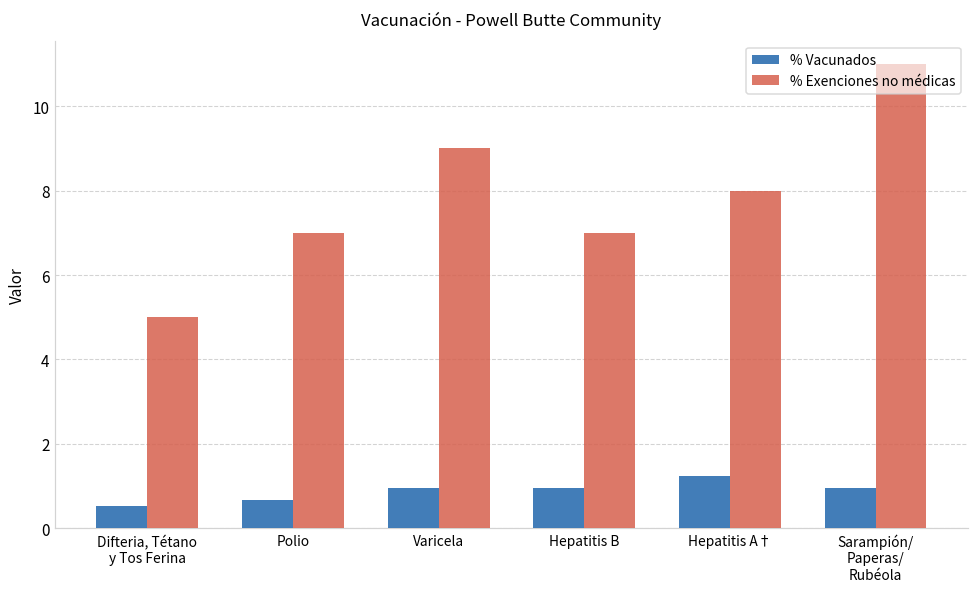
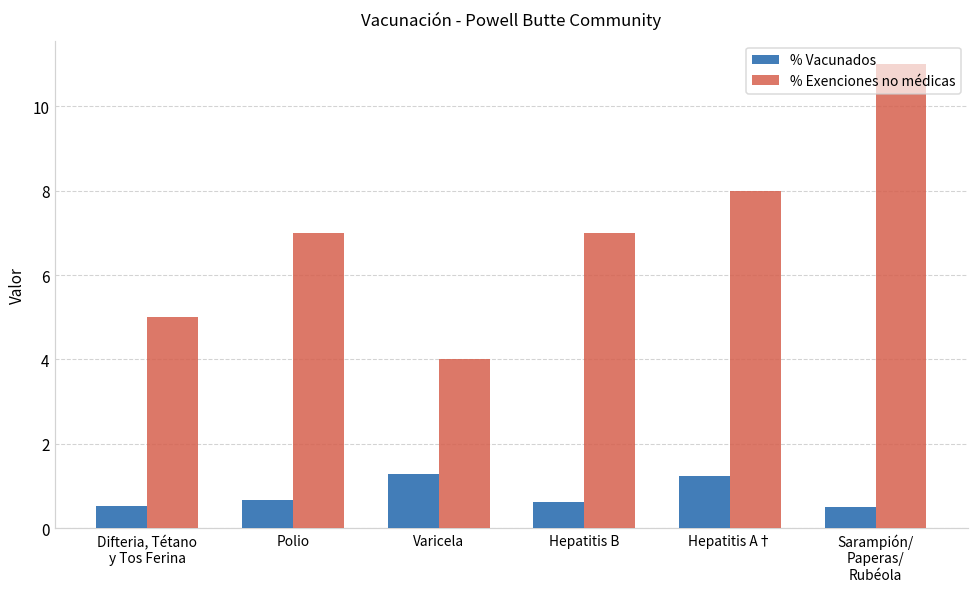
% Vacunados, Varicela: 1.0 -> 1.3
% Exenciones no médicas, Varicela: 9 -> 4
% Vacunados, Hepatitis B: 1.0 -> 0.6
% Vacunados, Sarampión/ Paperas/ Rubéola: 0.9 -> 0.5
